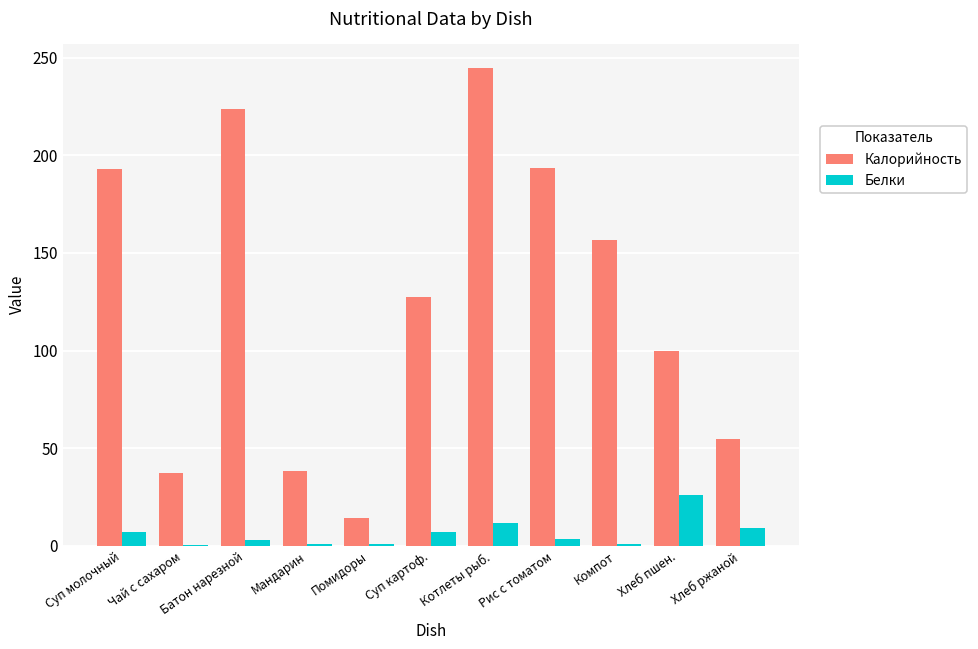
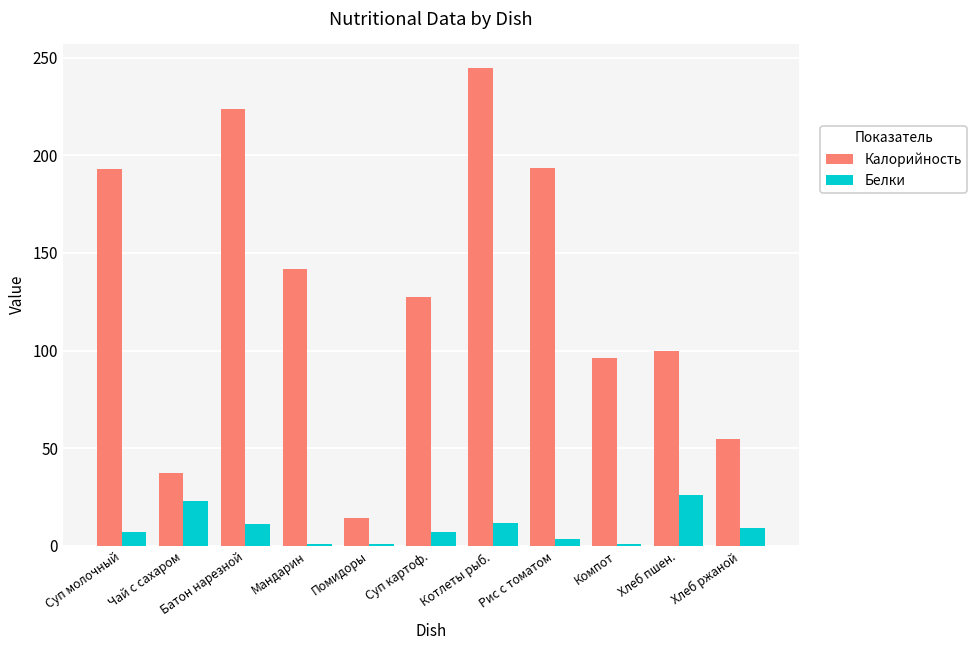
Белки, Чай с сахаром: 0 -> 23
Белки, Батон нарезной: 3 -> 11
Калорийность, Мандарин: 38 -> 142
Калорийность, Компот: 157 -> 96
